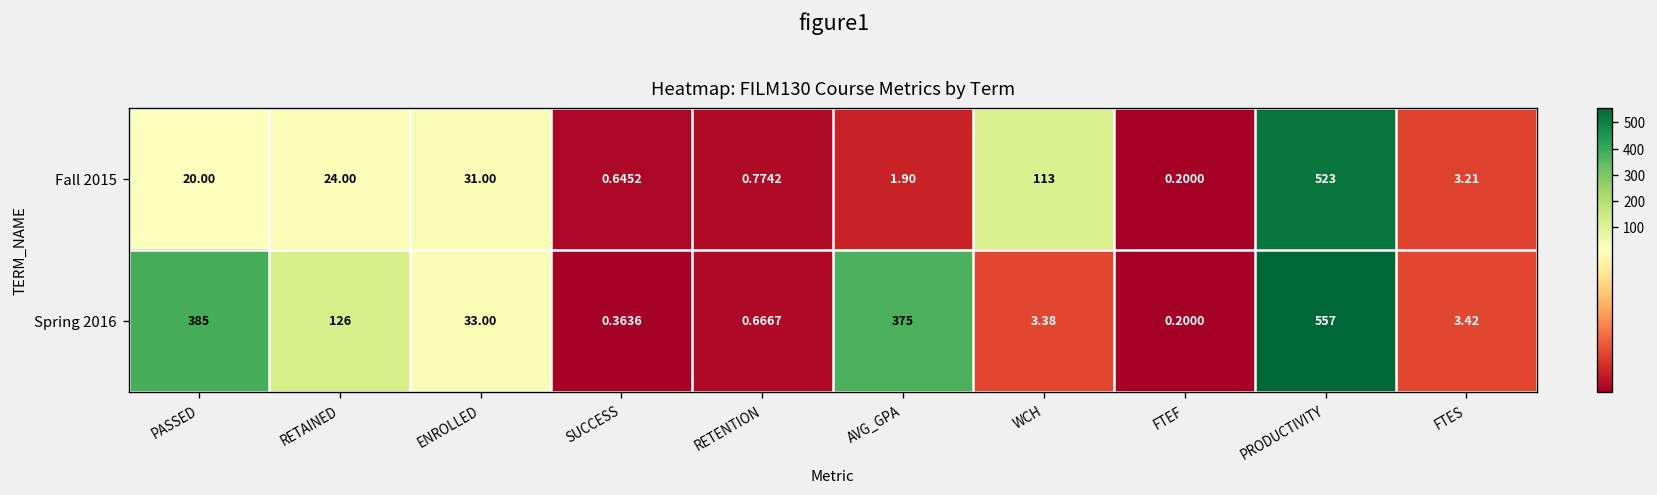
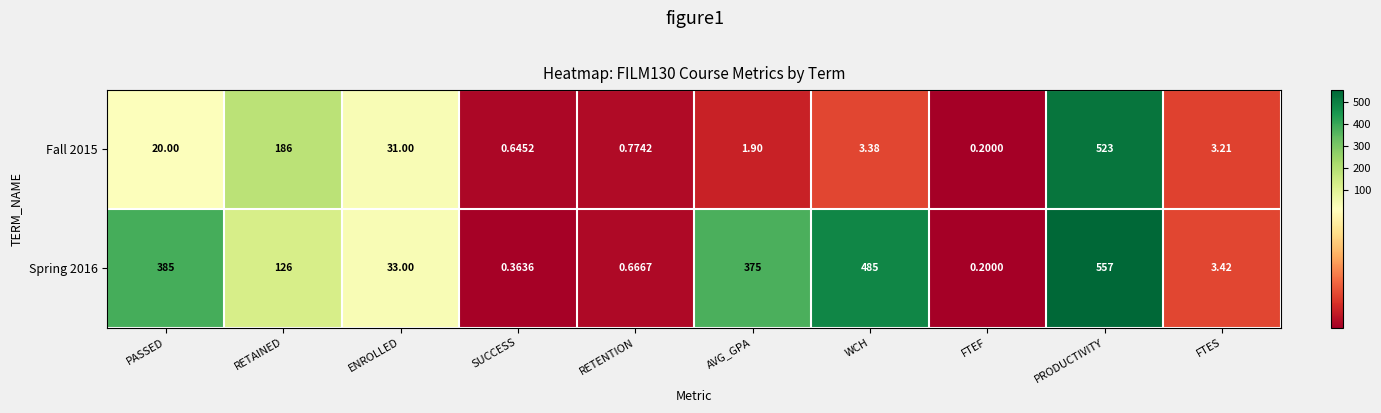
Fall 2015, RETAINED: 24.00 -> 186
Fall 2015, WCH: 113 -> 3.38
Spring 2016, WCH: 3.38 -> 485
